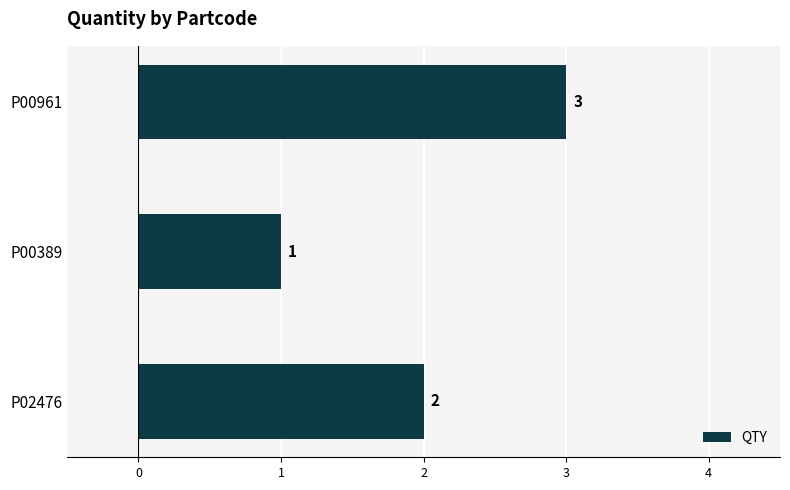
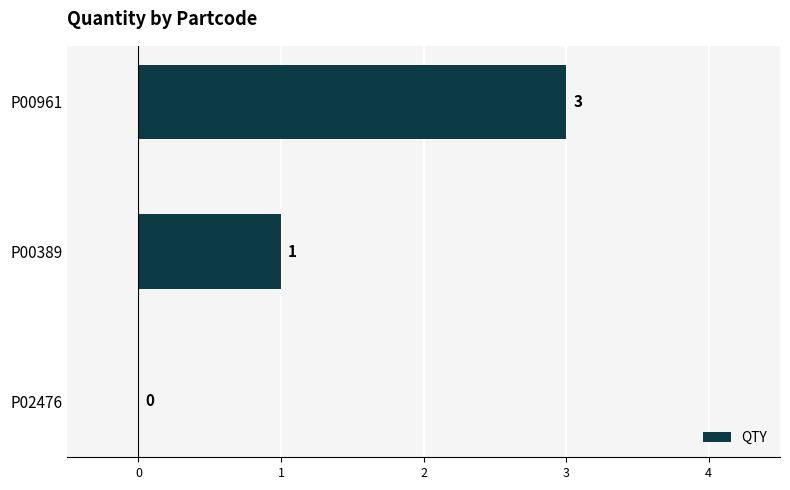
P02476: 2 -> 0
